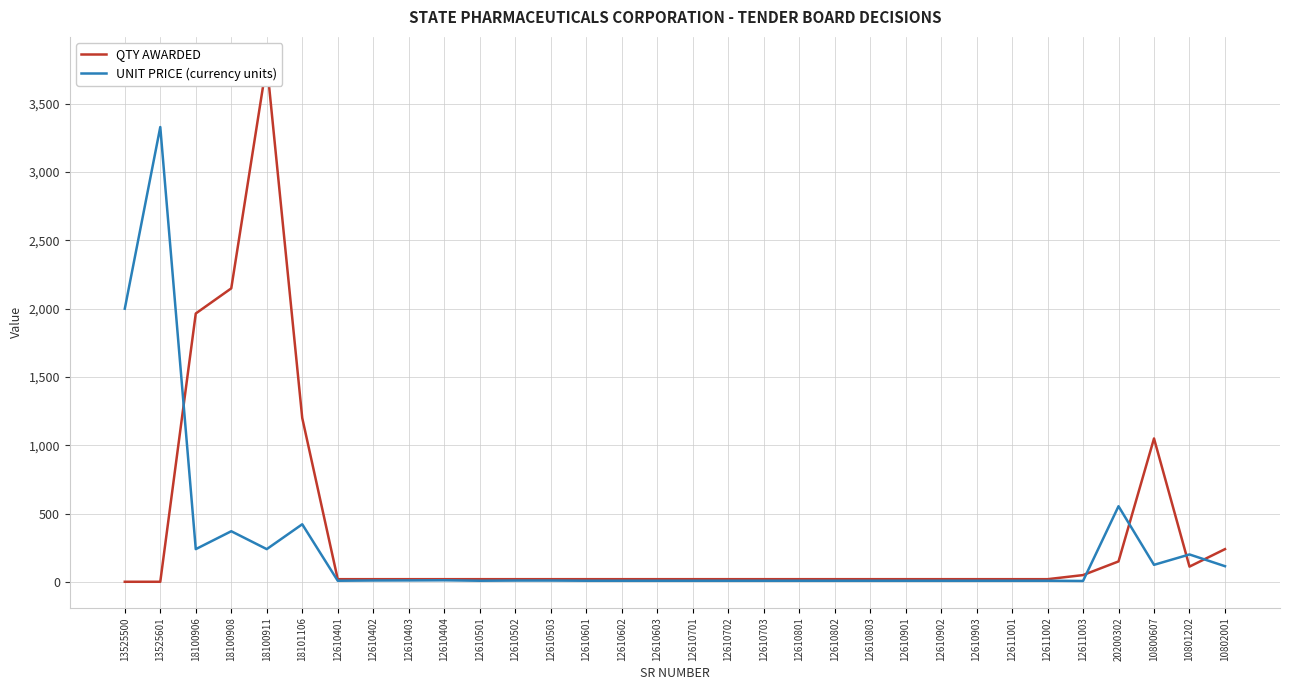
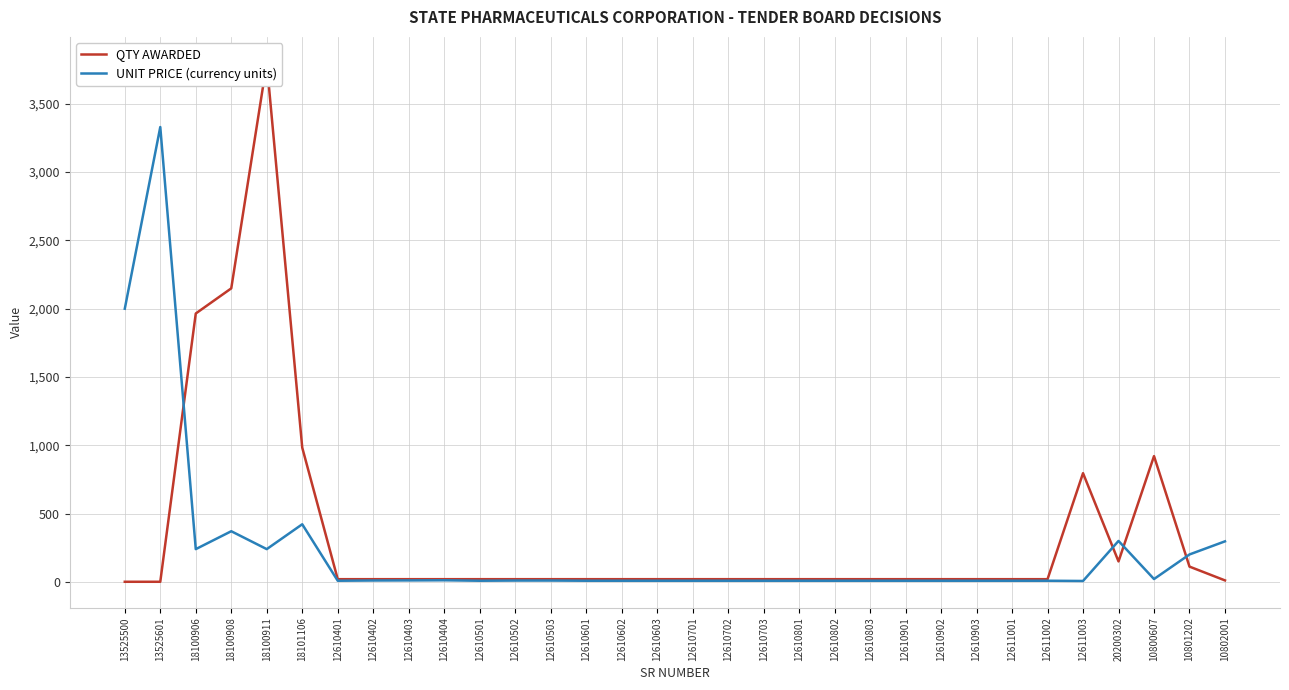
QTY AWARDED, 18101106: 1,200 -> 980
QTY AWARDED, 12611003: 50 -> 800
UNIT PRICE (currency units), 20200302: 550 -> 300
QTY AWARDED, 10800607: 1,050 -> 920
UNIT PRICE (currency units), 10800607: 130 -> 20
QTY AWARDED, 10802001: 240 -> 10
UNIT PRICE (currency units), 10802001: 120 -> 300
